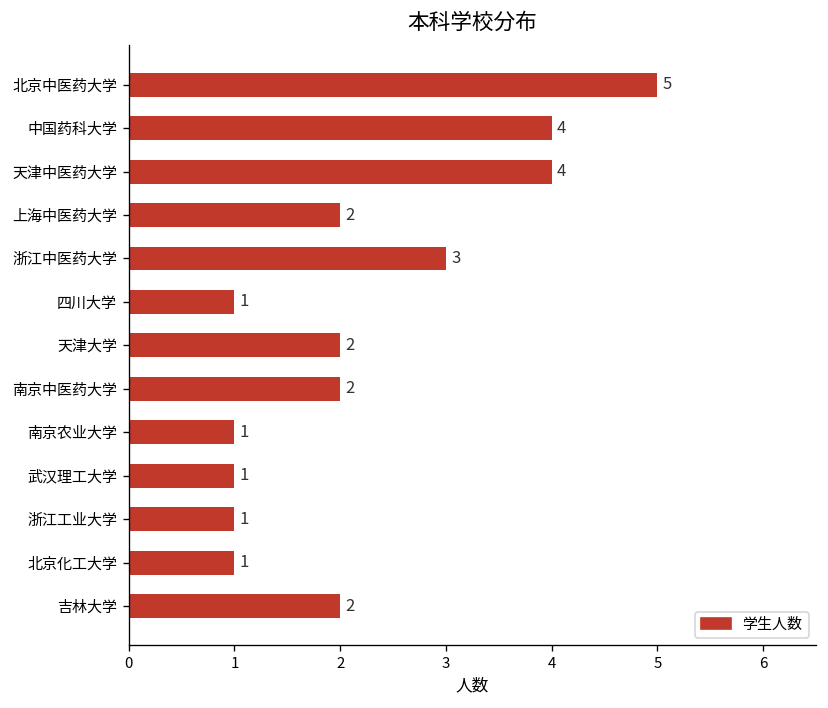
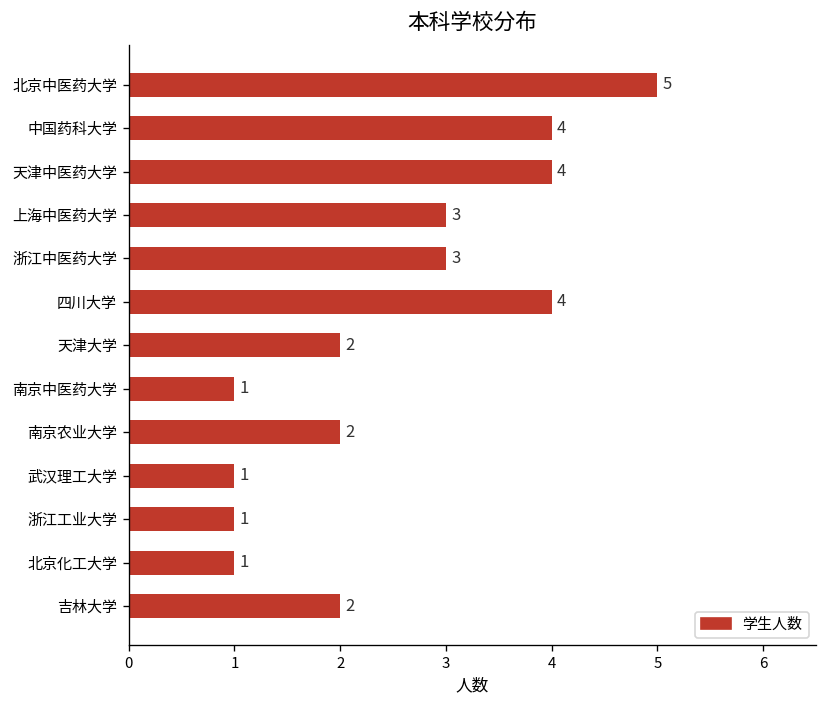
上海中医药大学: 2 -> 3
四川大学: 1 -> 4
南京中医药大学: 2 -> 1
南京农业大学: 1 -> 2
